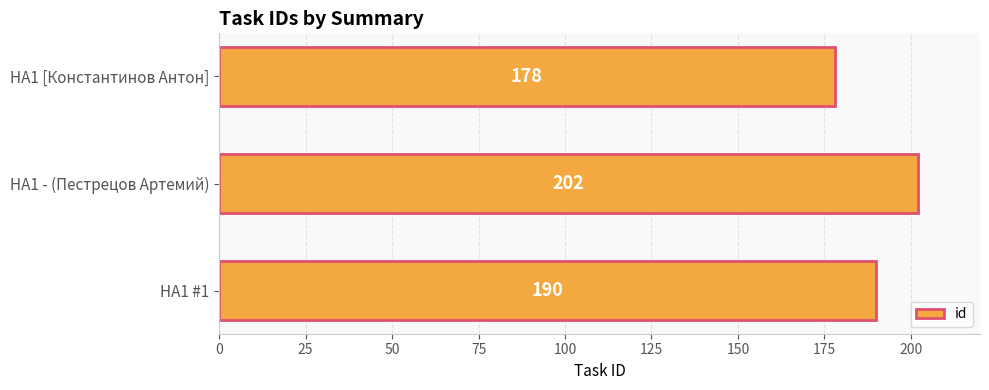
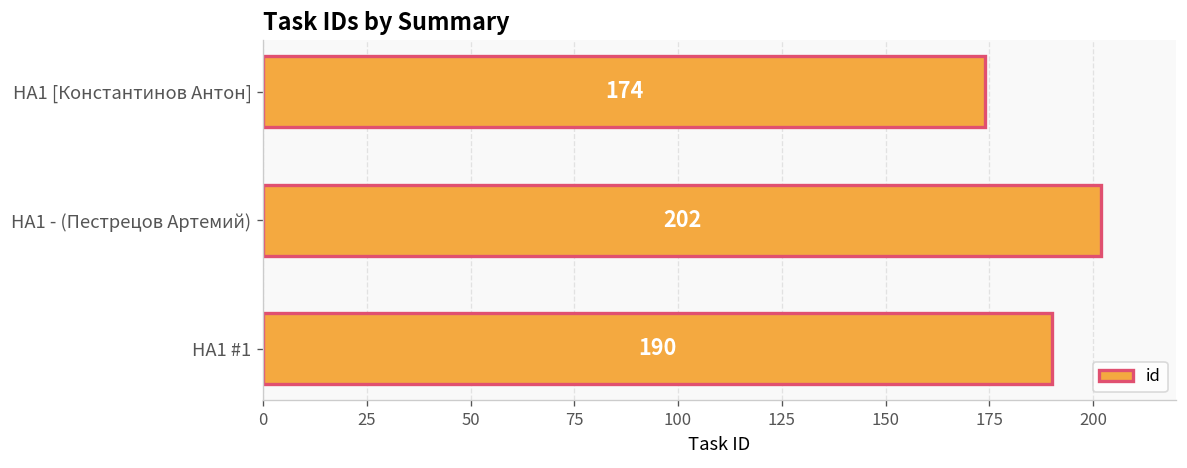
HA1 [Константинов Антон]: 178 -> 174
